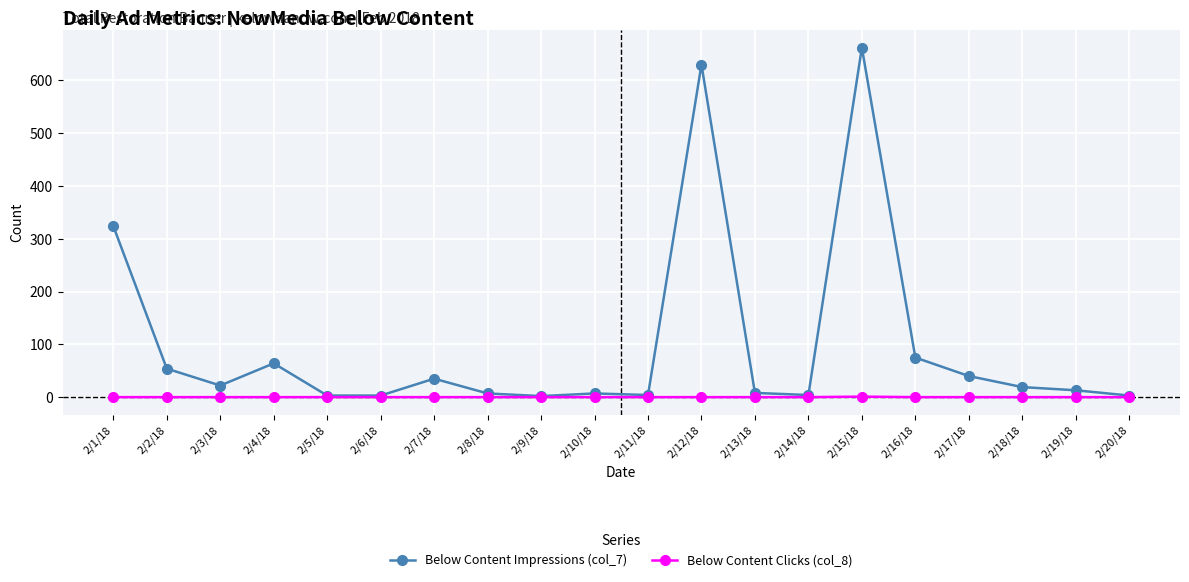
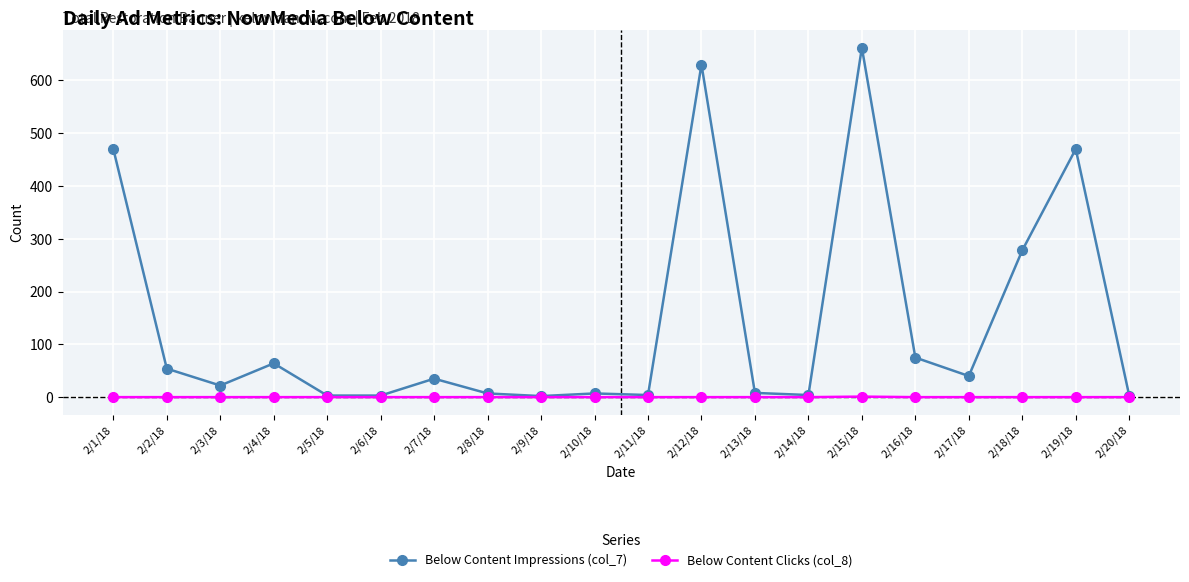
Below Content Impressions (col_7), 2/1/18: 320 -> 470
Below Content Impressions (col_7), 2/18/18: 20 -> 280
Below Content Impressions (col_7), 2/19/18: 10 -> 470
